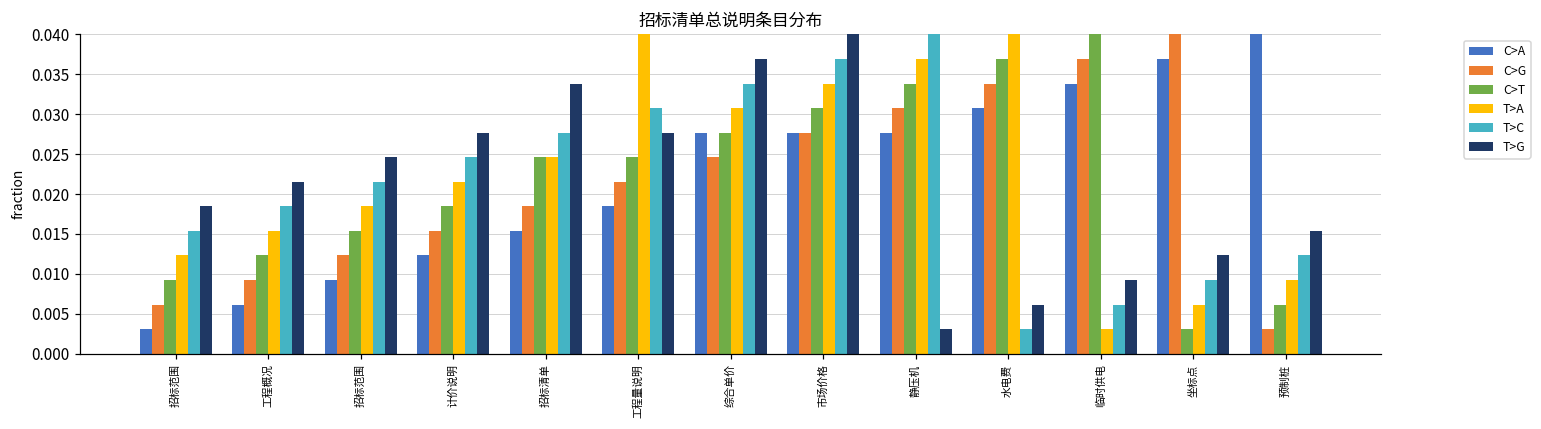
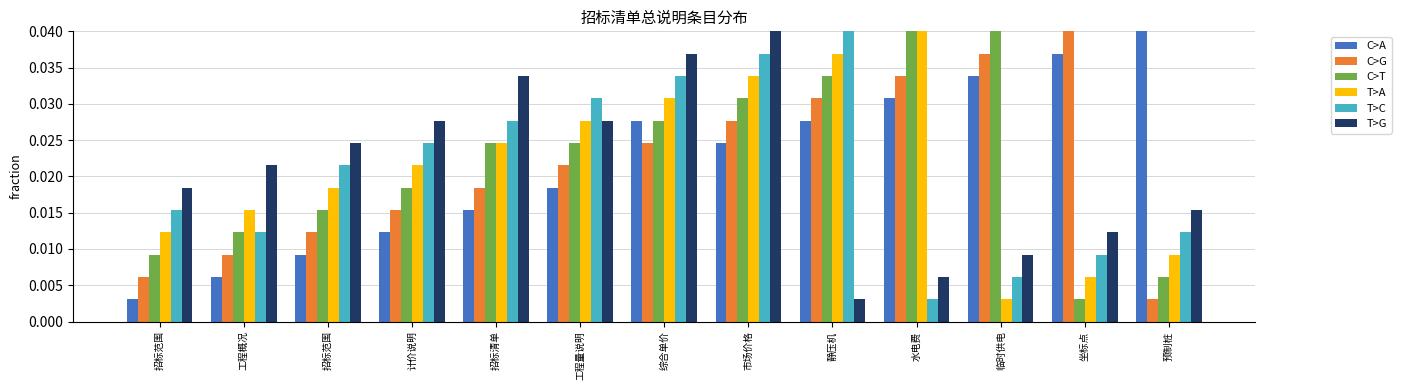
T>C, 工程概况: 0.018 -> 0.012
T>A, 工程量说明: 0.040 -> 0.028
C>A, 市场价格: 0.028 -> 0.025
C>T, 水电费: 0.037 -> 0.040
